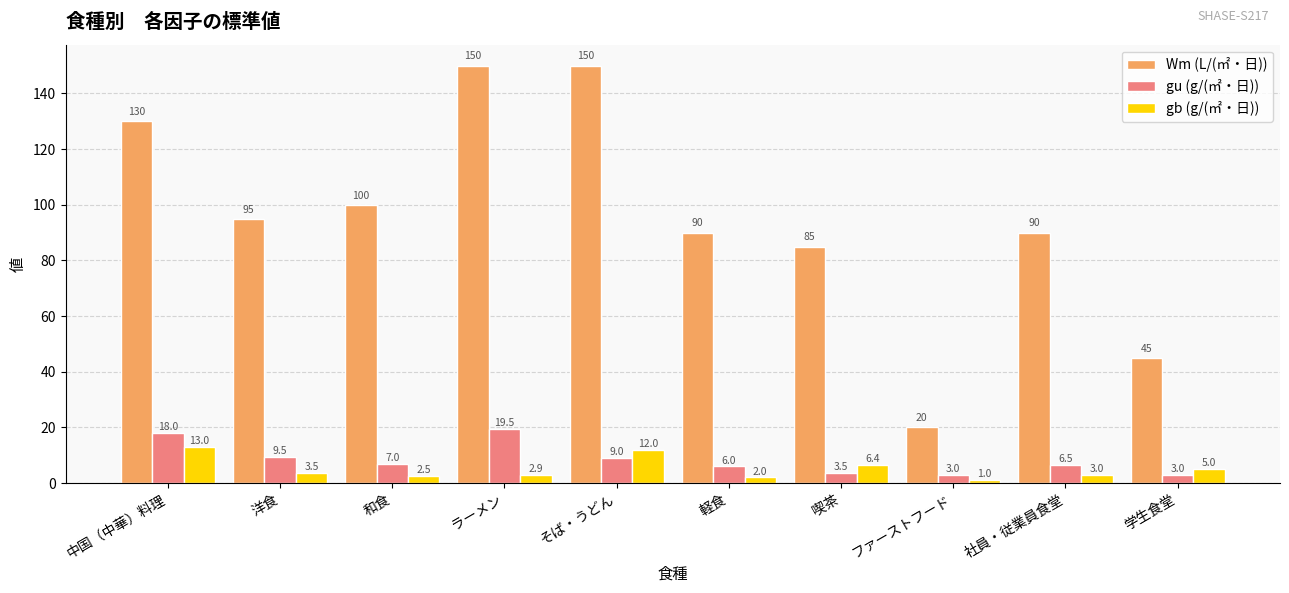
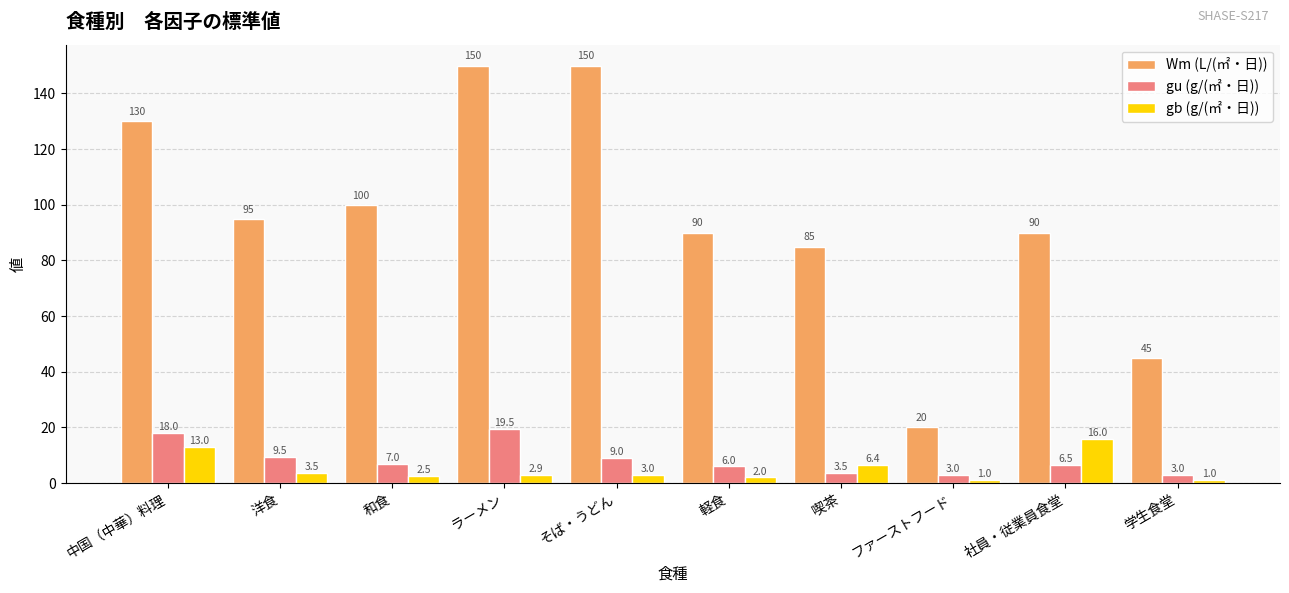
gb (g/(㎡・日)), そば・うどん: 12.0 -> 3.0
gb (g/(㎡・日)), 社員・従業員食堂: 3.0 -> 16.0
gb (g/(㎡・日)), 学生食堂: 5.0 -> 1.0
